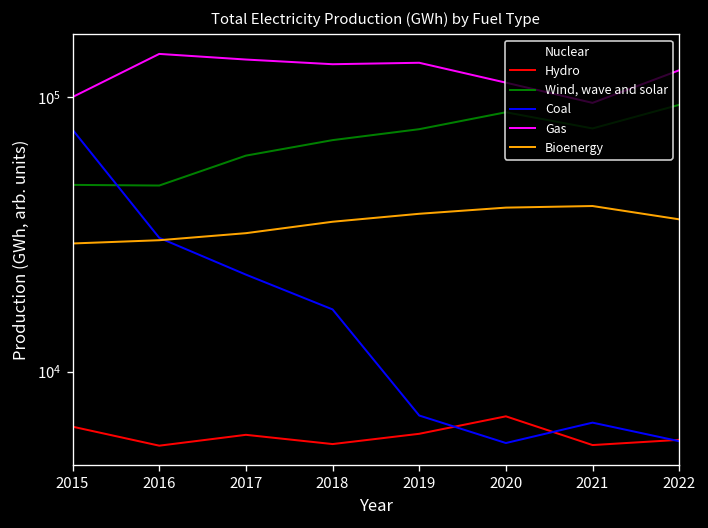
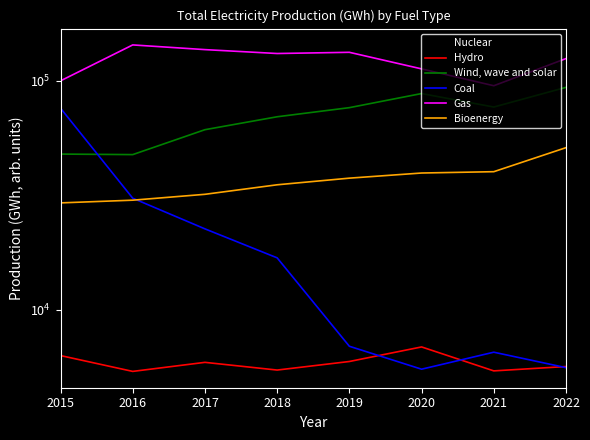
Bioenergy, 2022: 36000 -> 51000
